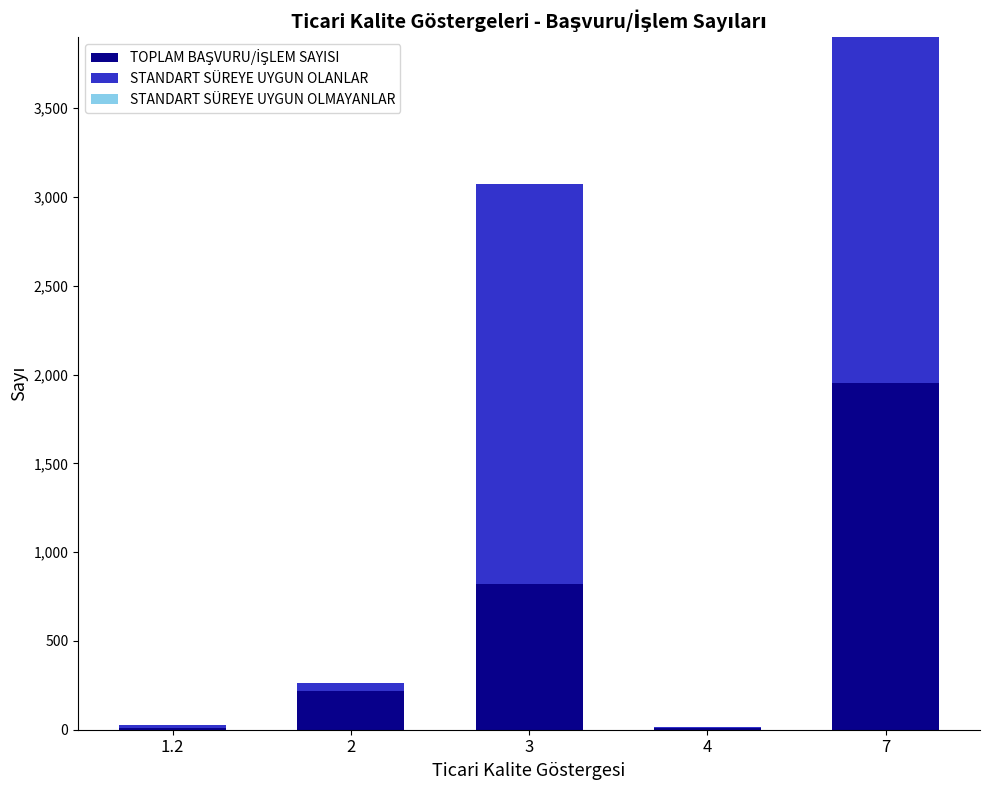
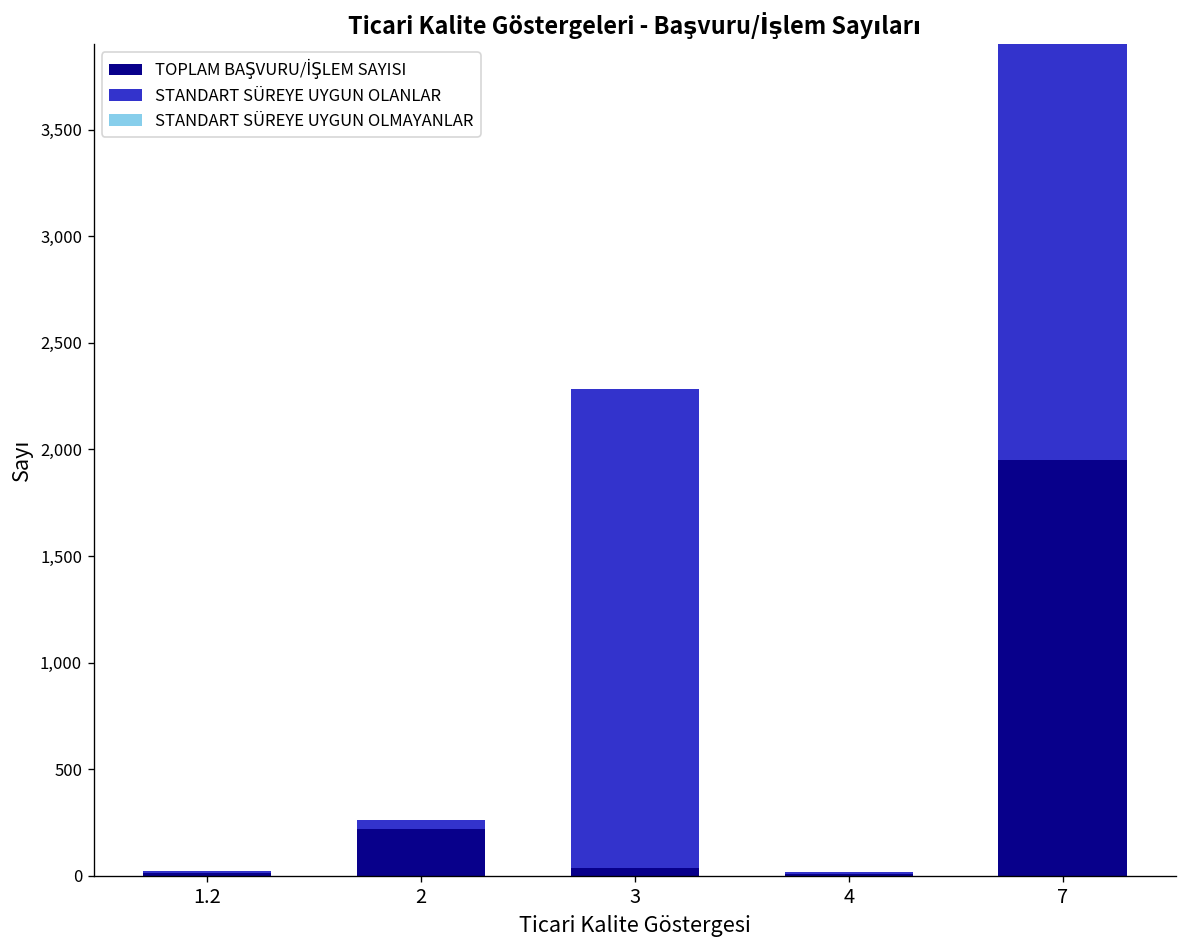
TOPLAM BAŞVURU/İŞLEM SAYISI, 3: 820 -> 40
